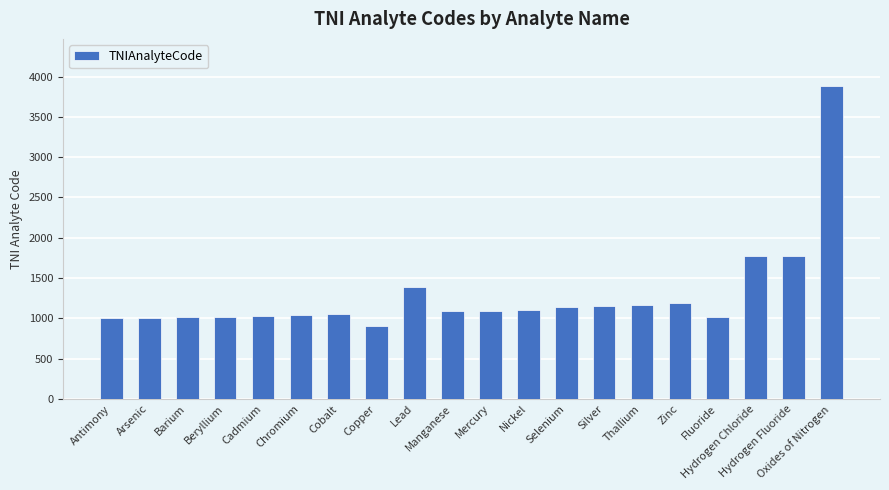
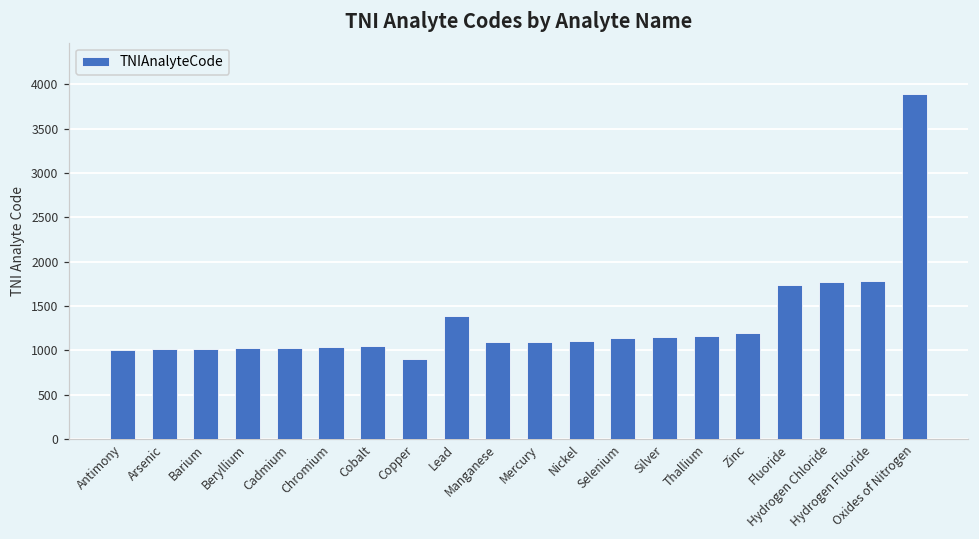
Fluoride: 1000 -> 1700
